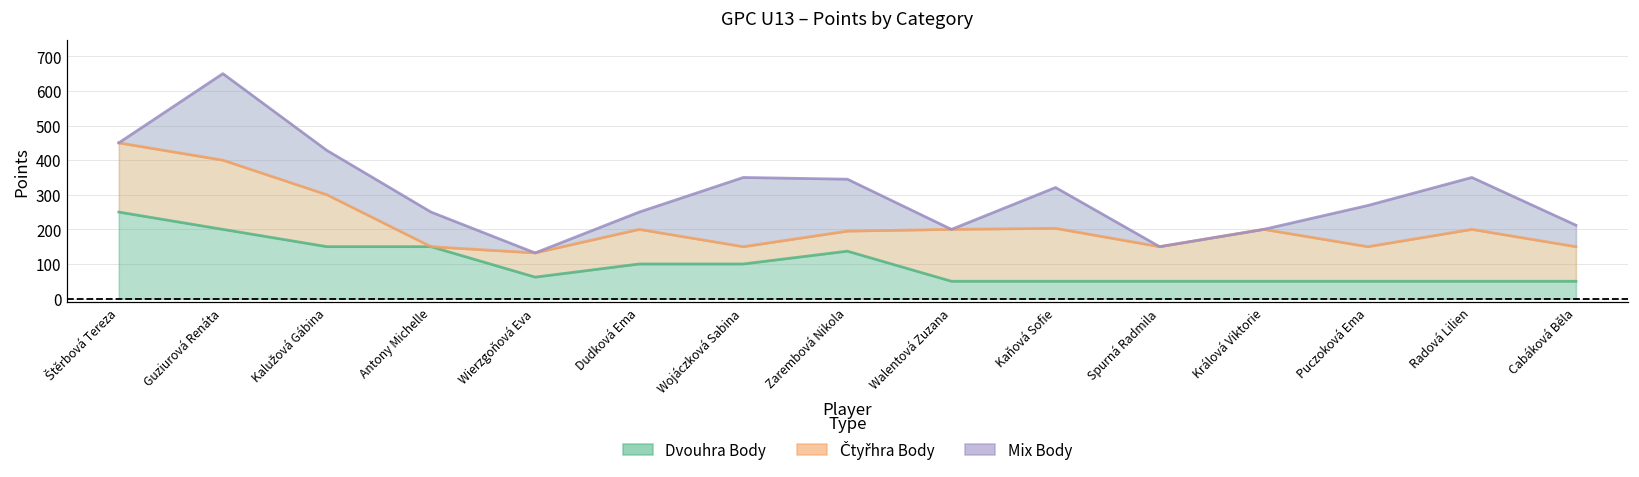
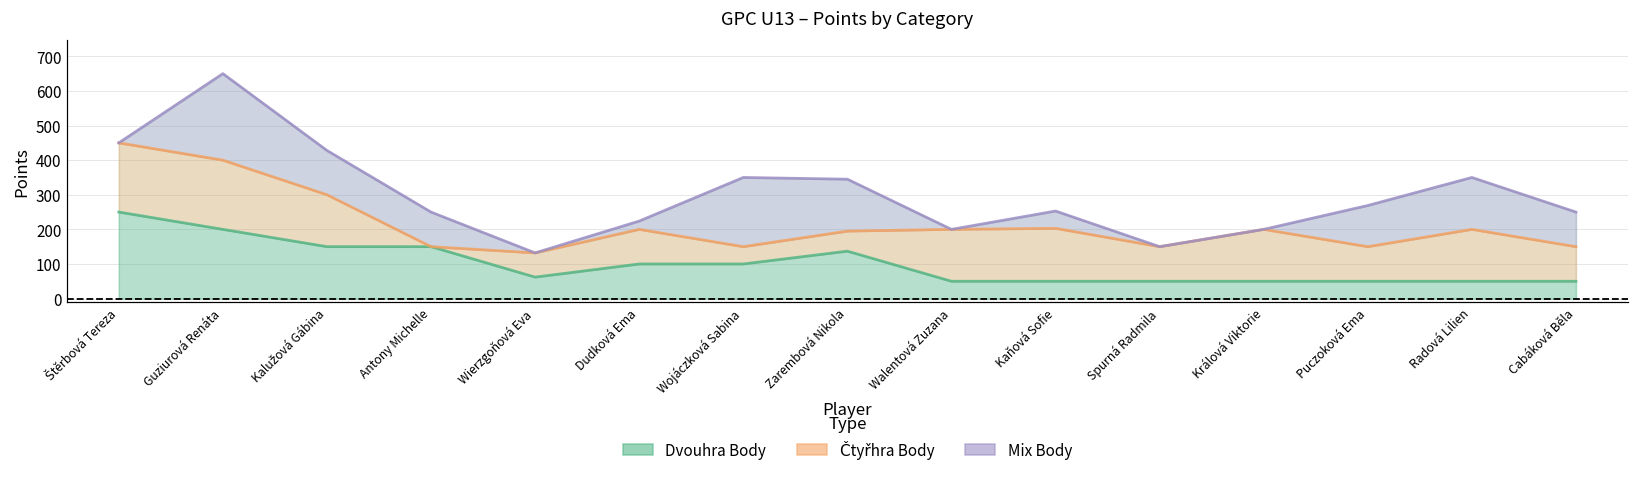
Mix Body, Dudková Ema: 50 -> 20
Mix Body, Kaňová Sofie: 120 -> 50
Mix Body, Cabáková Běla: 60 -> 100
